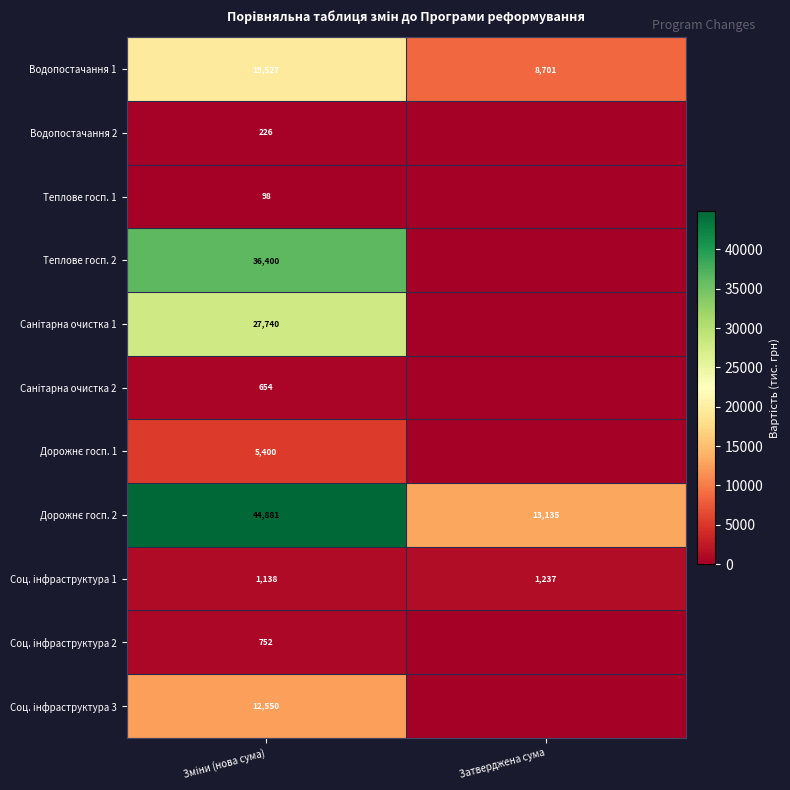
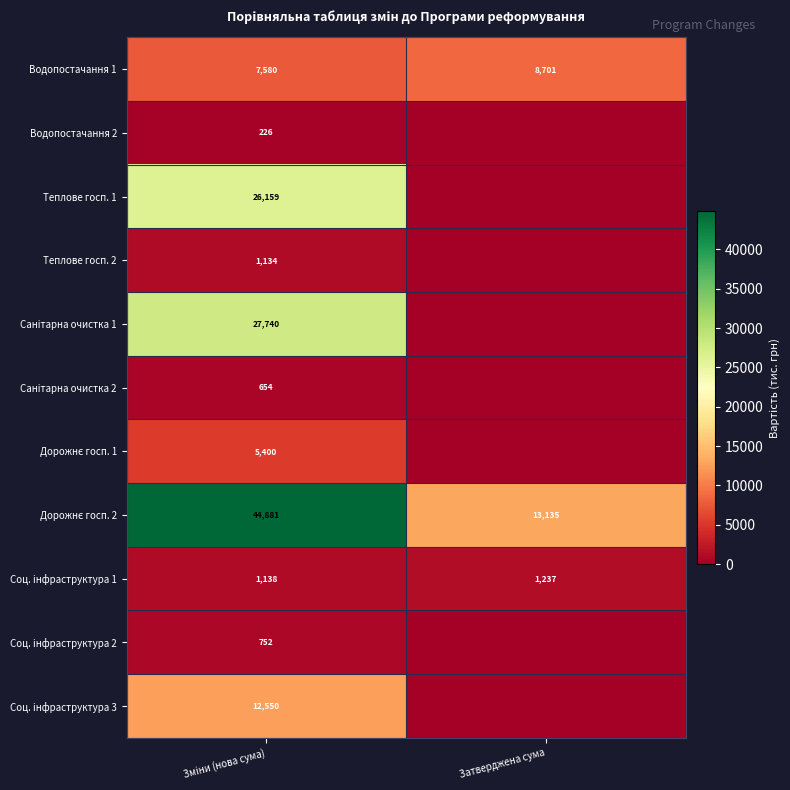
Водопостачання 1, Зміни (нова сума): 19,527 -> 7,580
Теплове госп. 1, Зміни (нова сума): 98 -> 26,159
Теплове госп. 2, Зміни (нова сума): 36,400 -> 1,134
